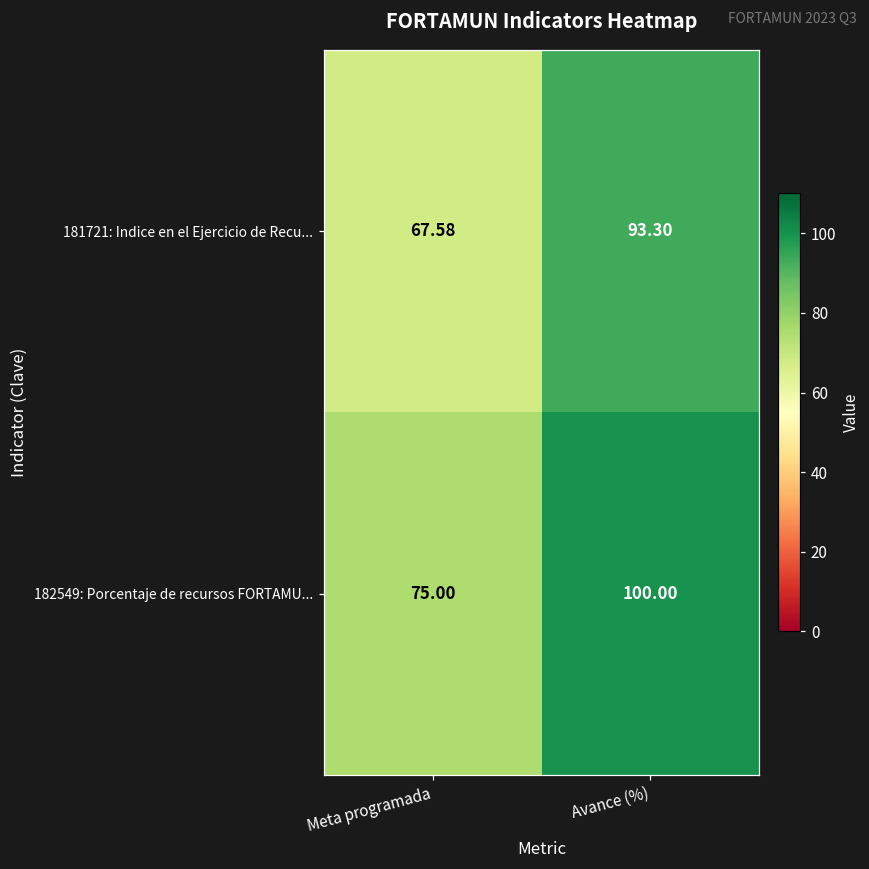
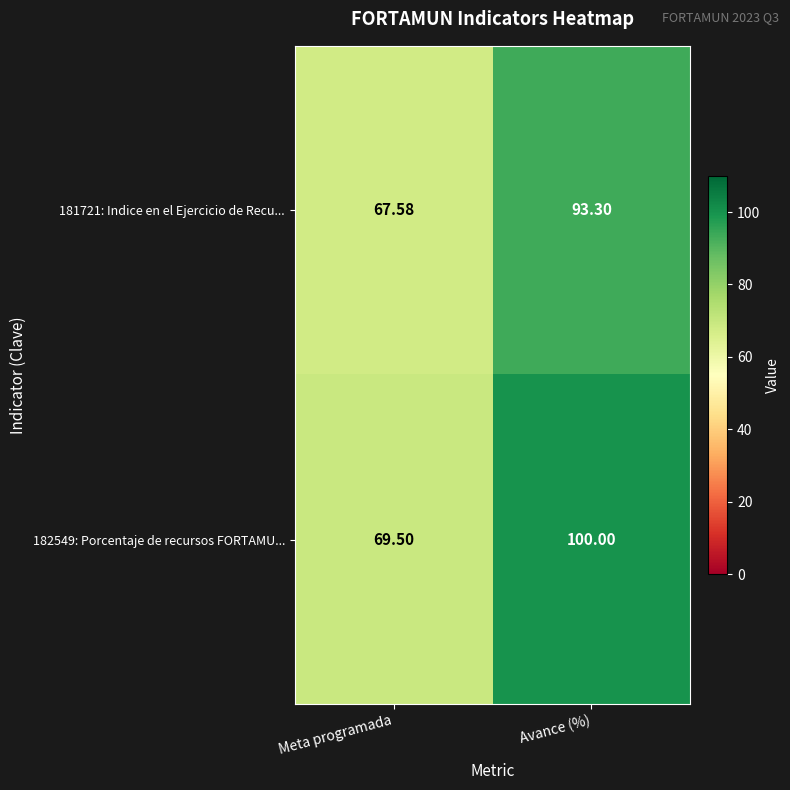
182549: Porcentaje de recursos FORTAMU..., Meta programada: 75.00 -> 69.50
